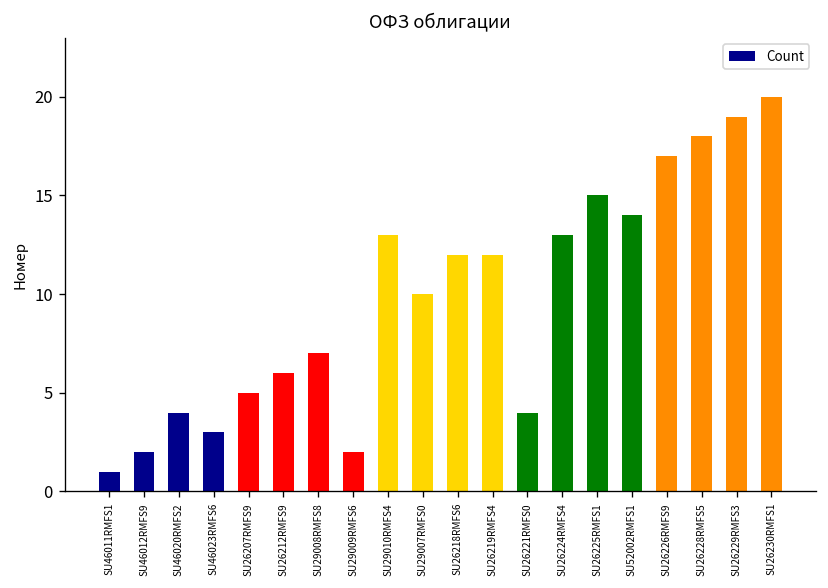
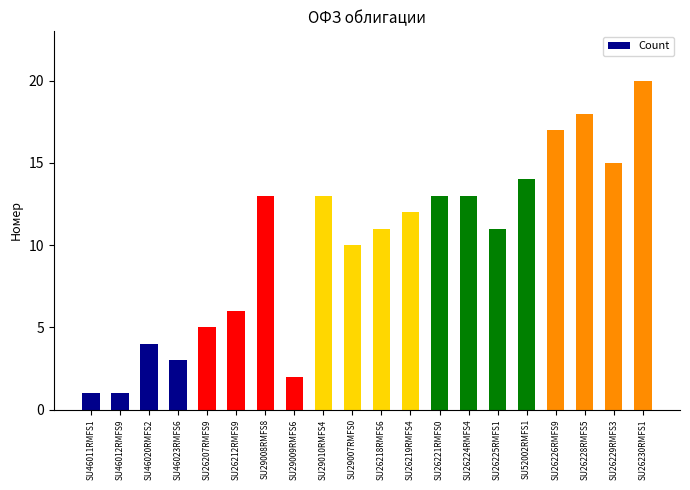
SU46012RMFS9: 2 -> 1
SU29008RMFS8: 7 -> 13
SU26218RMFS6: 12 -> 11
SU26221RMFS0: 4 -> 13
SU26225RMFS1: 15 -> 11
SU26229RMFS3: 19 -> 15
